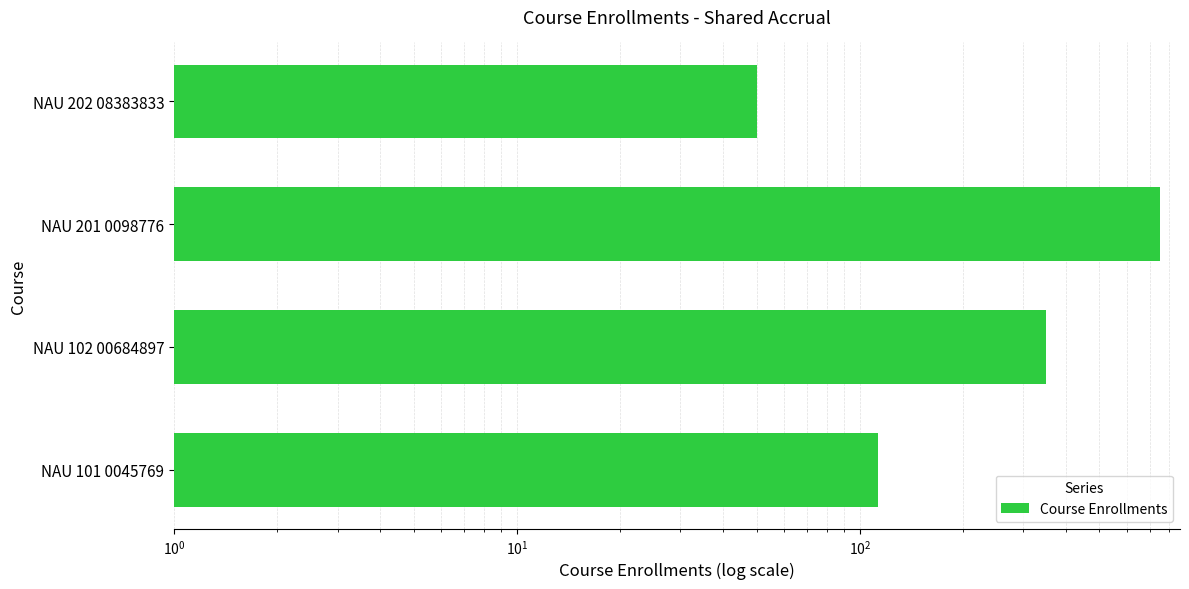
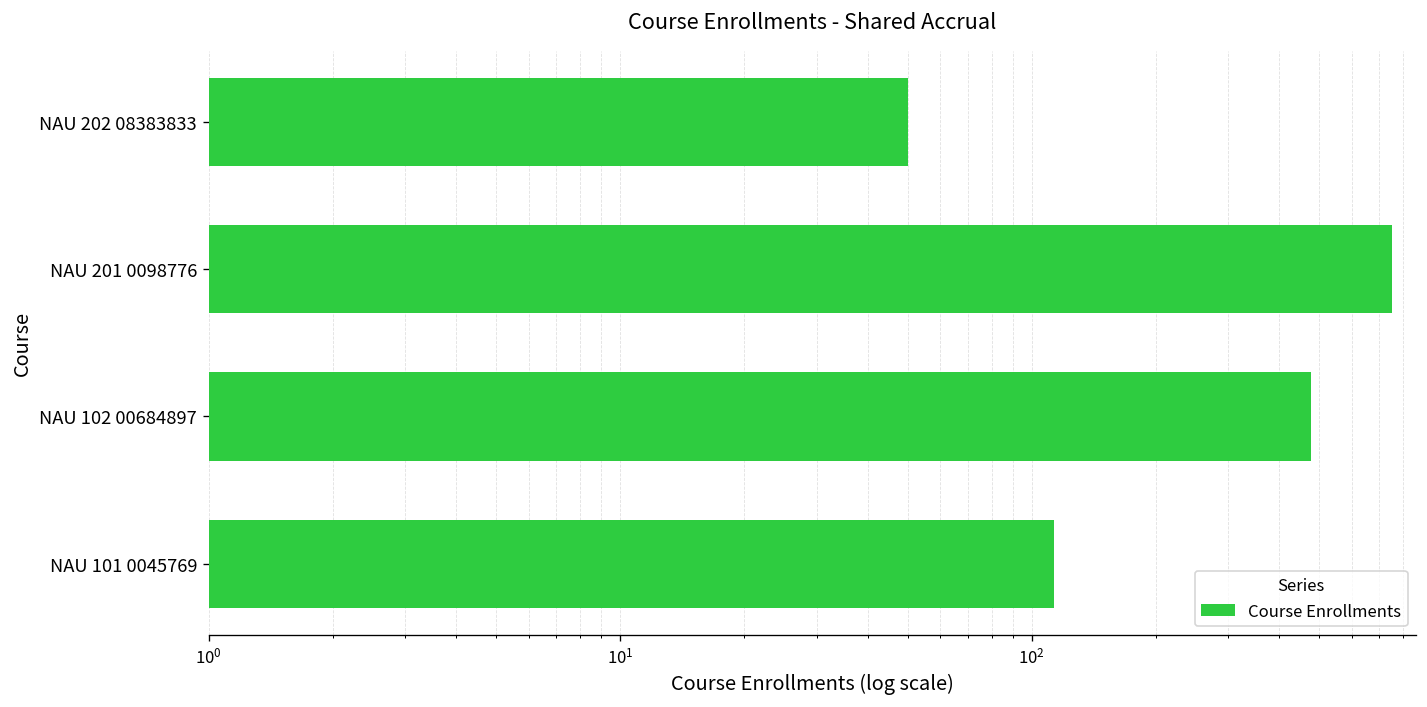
NAU 102 00684897: 350 -> 480
